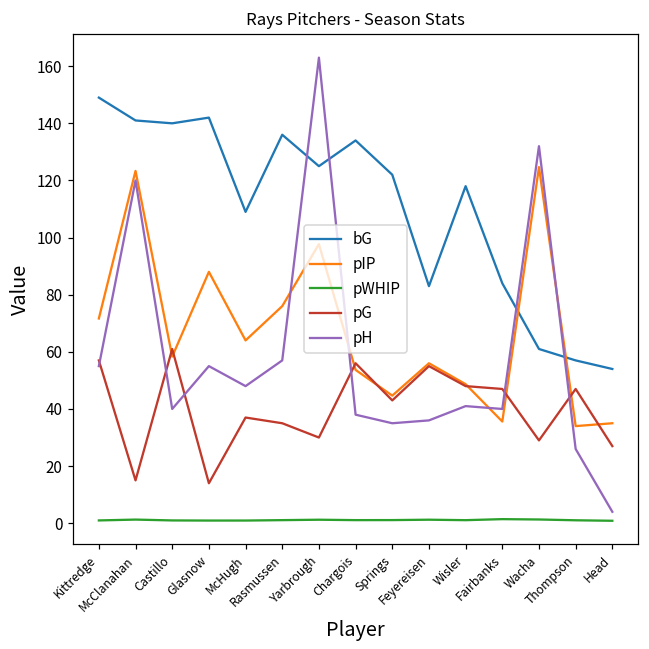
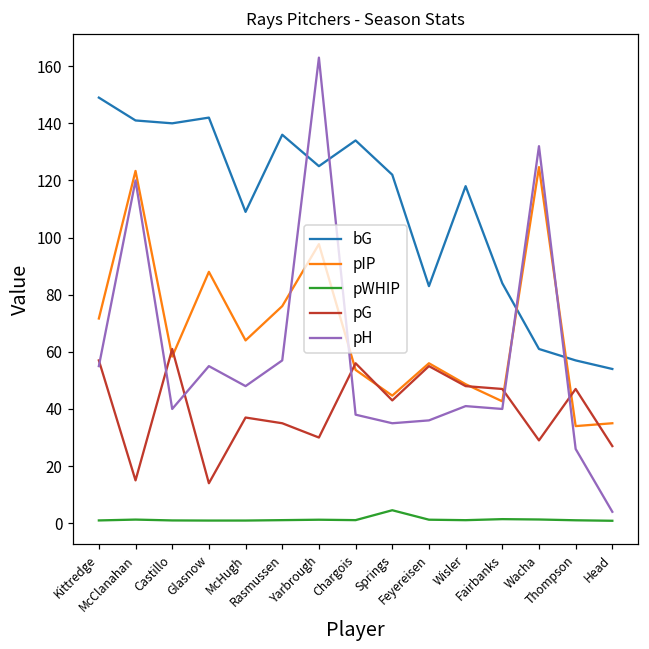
pWHIP, Springs: 1 -> 5
pIP, Fairbanks: 36 -> 43
